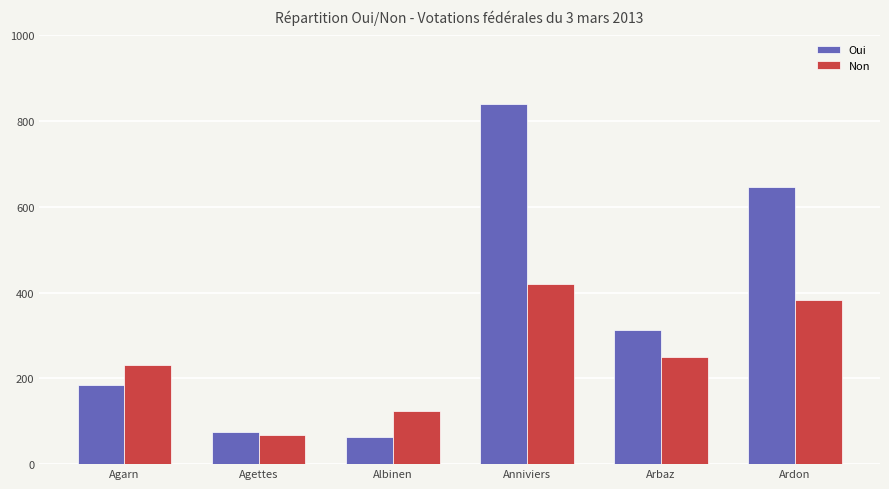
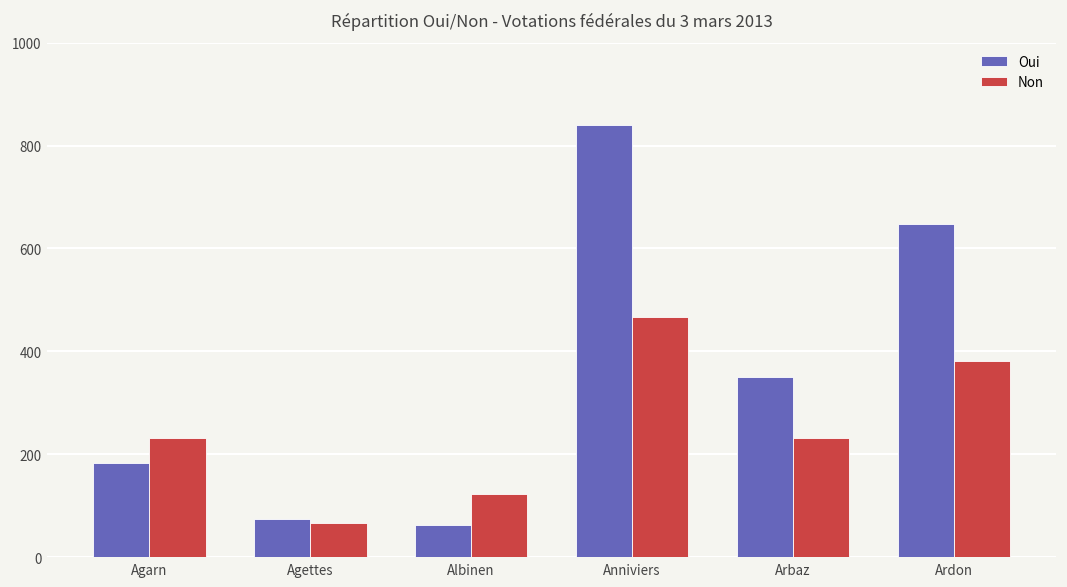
Non, Anniviers: 420 -> 470
Oui, Arbaz: 310 -> 350
Non, Arbaz: 250 -> 230
